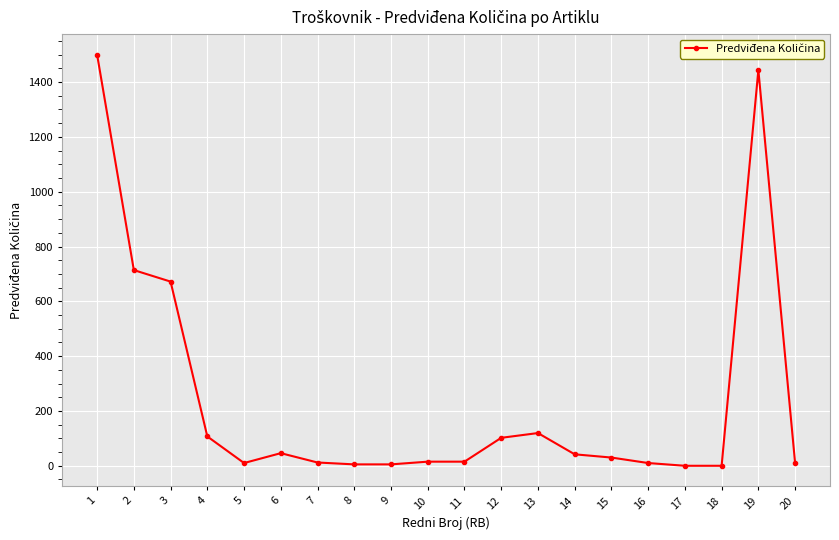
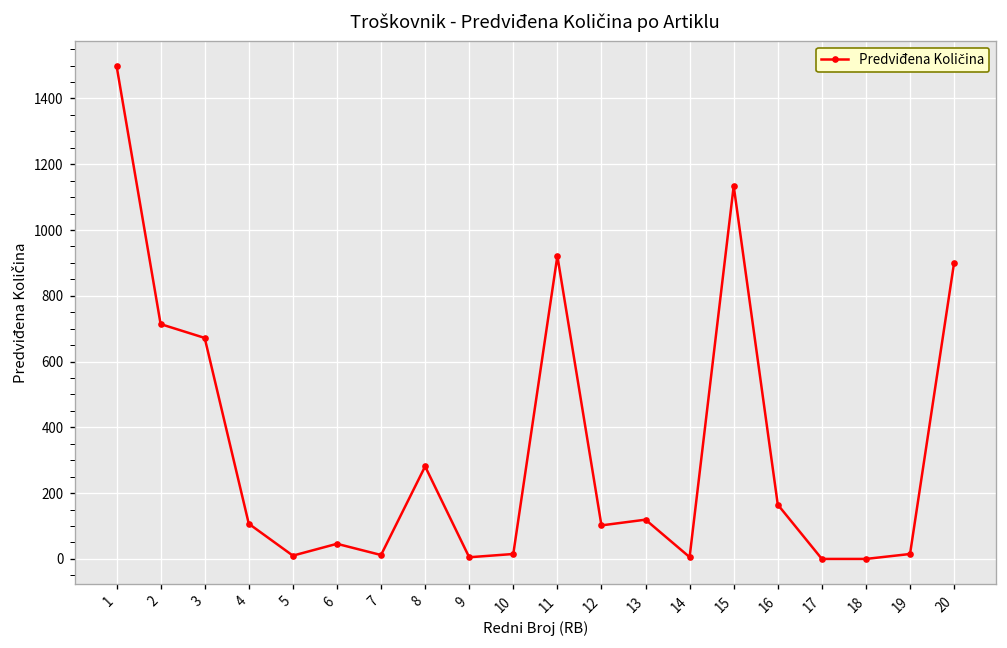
8: 10 -> 280
11: 20 -> 920
14: 40 -> 10
15: 30 -> 1130
16: 10 -> 170
19: 1440 -> 20
20: 10 -> 900
